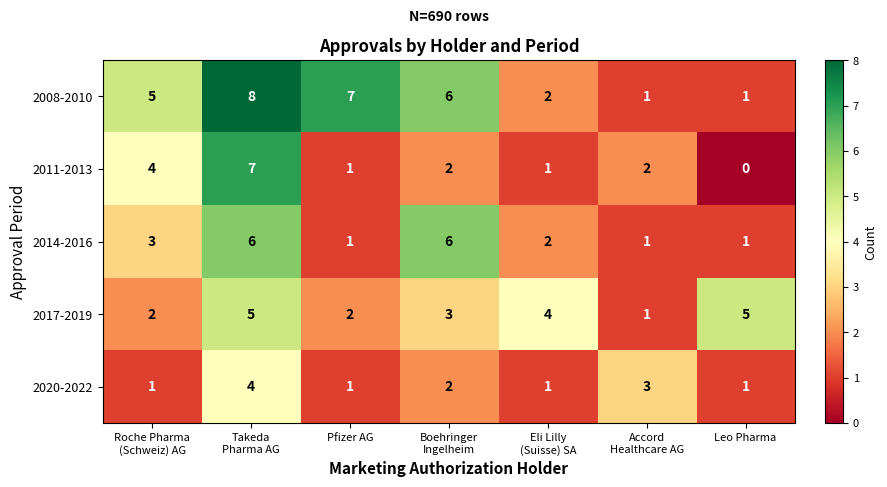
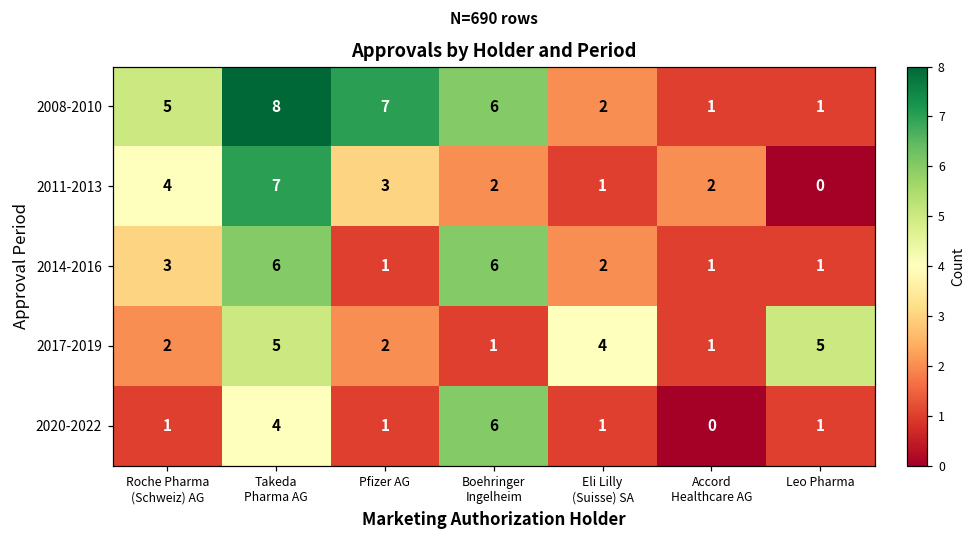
2011-2013, Pfizer AG: 1 -> 3
2017-2019, Boehringer Ingelheim: 3 -> 1
2020-2022, Boehringer Ingelheim: 2 -> 6
2020-2022, Accord Healthcare AG: 3 -> 0
